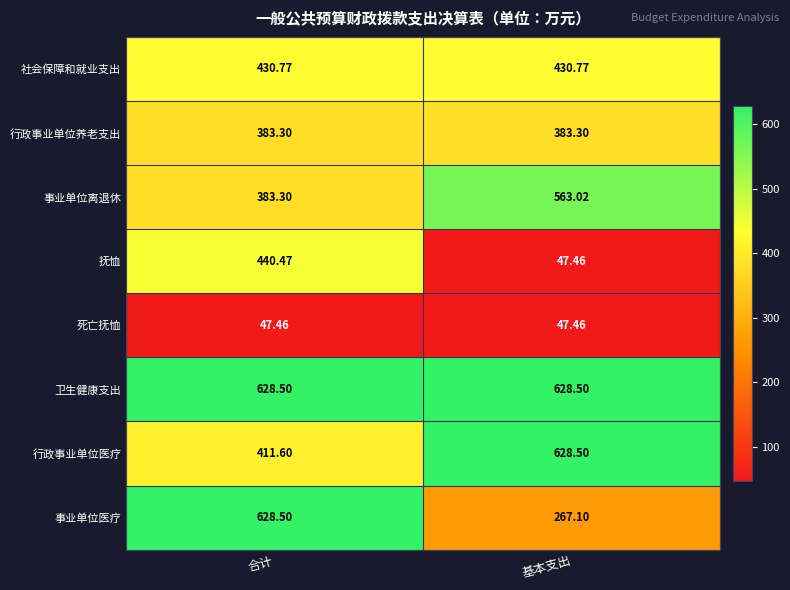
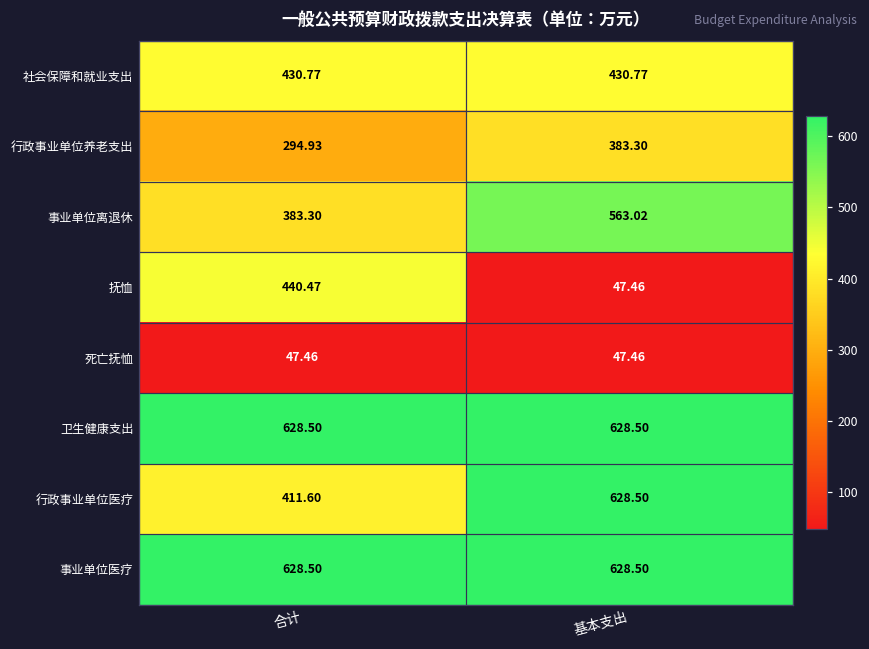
行政事业单位养老支出, 合计: 383.30 -> 294.93
事业单位医疗, 基本支出: 267.10 -> 628.50
